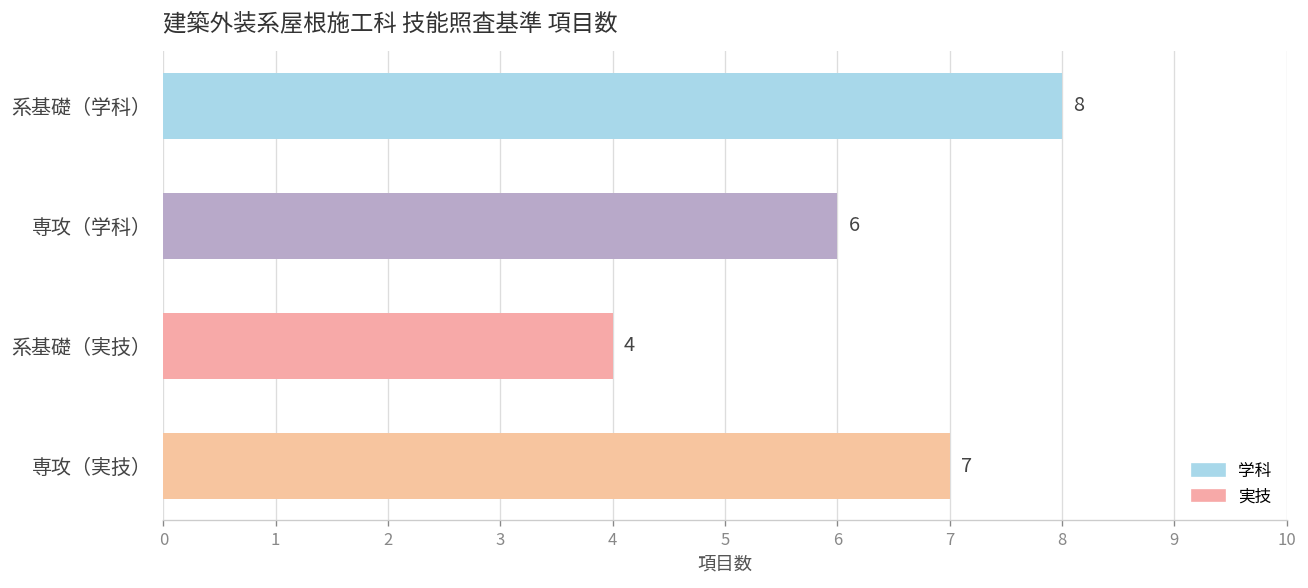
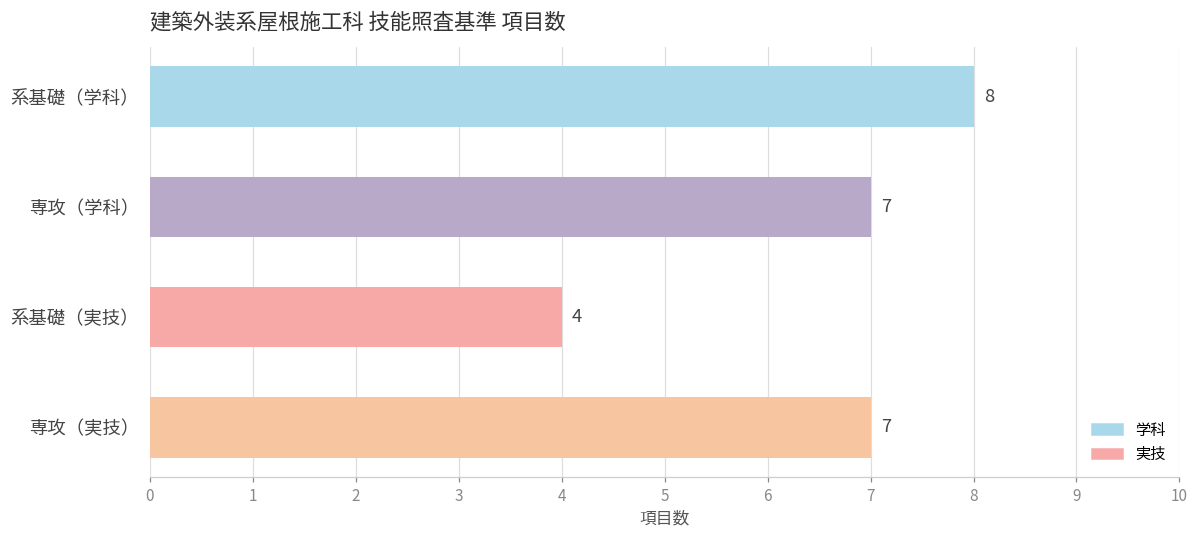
専攻（学科）: 6 -> 7
